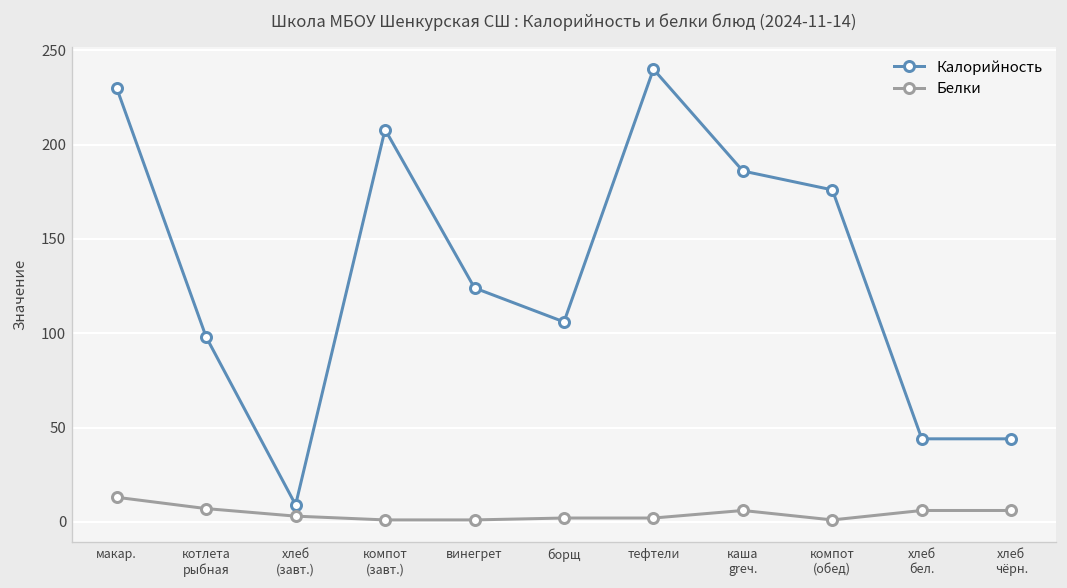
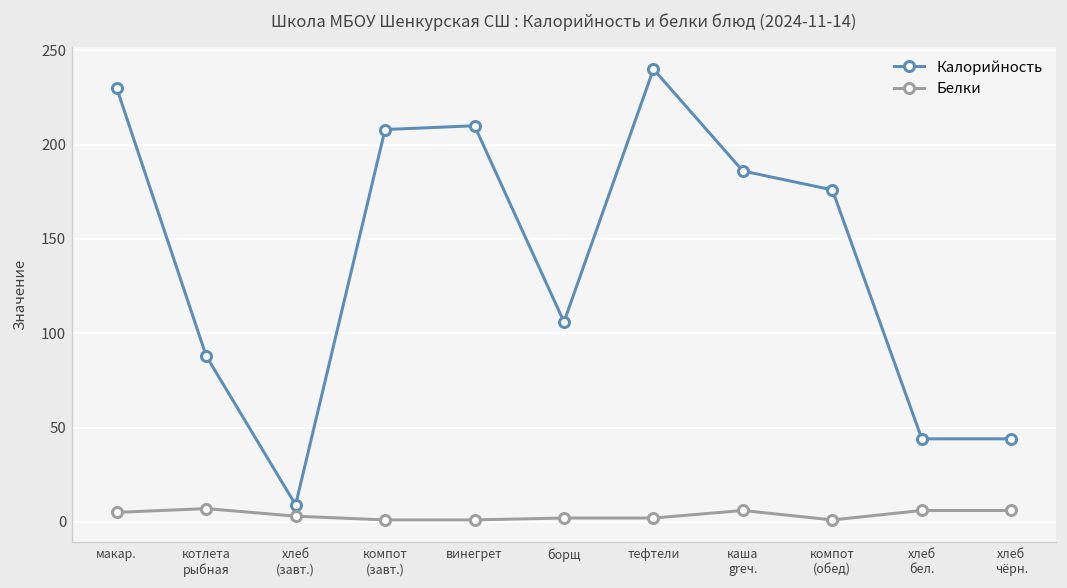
Белки, макар.: 13 -> 5
Калорийность, котлета рыбная: 98 -> 88
Калорийность, винегрет: 124 -> 210
